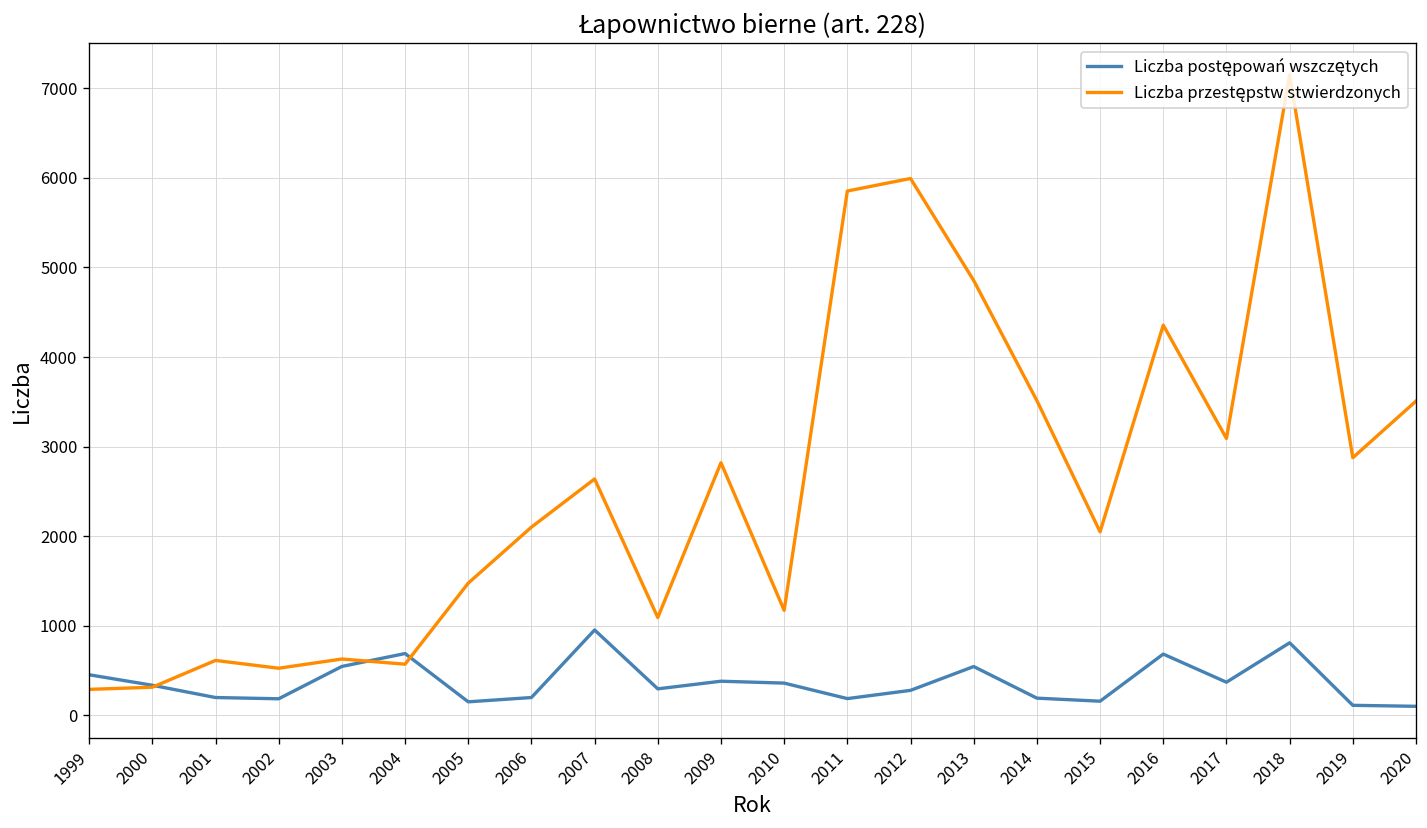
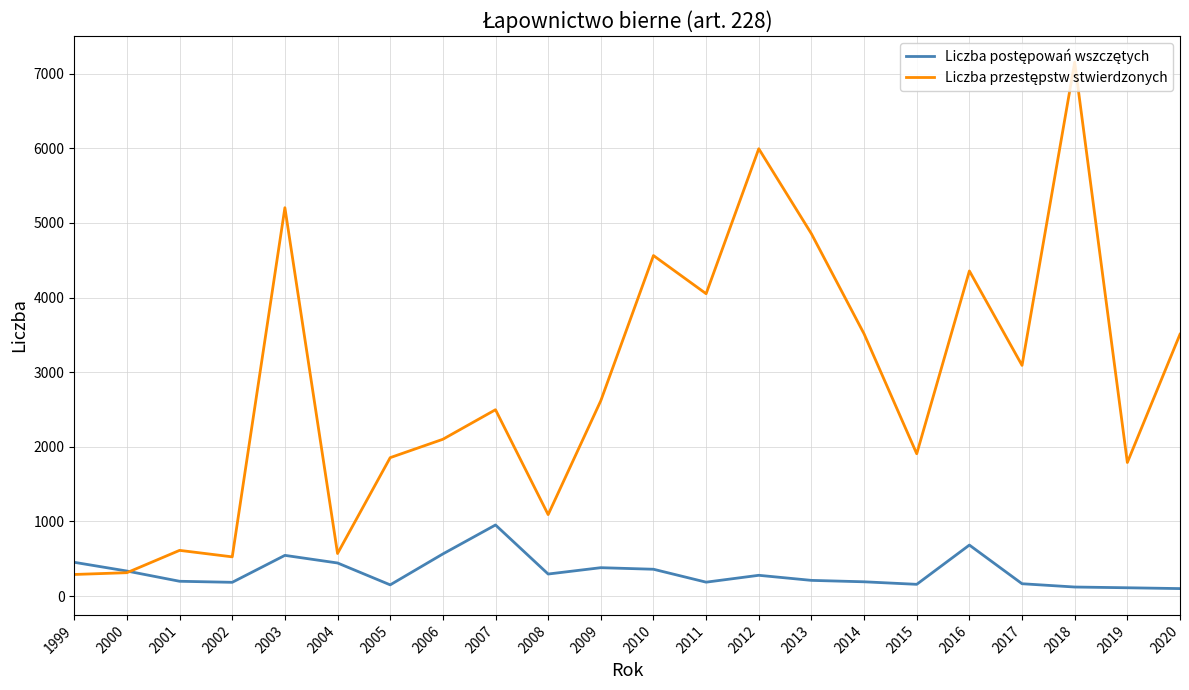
Liczba przestępstw stwierdzonych, 2003: 600 -> 5200
Liczba postępowań wszczętych, 2004: 700 -> 400
Liczba przestępstw stwierdzonych, 2005: 1500 -> 1900
Liczba postępowań wszczętych, 2006: 200 -> 600
Liczba przestępstw stwierdzonych, 2007: 2600 -> 2500
Liczba przestępstw stwierdzonych, 2009: 2800 -> 2600
Liczba przestępstw stwierdzonych, 2010: 1200 -> 4600
Liczba przestępstw stwierdzonych, 2011: 5900 -> 4100
Liczba postępowań wszczętych, 2013: 500 -> 200
Liczba przestępstw stwierdzonych, 2015: 2000 -> 1900
Liczba postępowań wszczętych, 2017: 400 -> 200
Liczba postępowań wszczętych, 2018: 800 -> 100
Liczba przestępstw stwierdzonych, 2019: 2900 -> 1800
